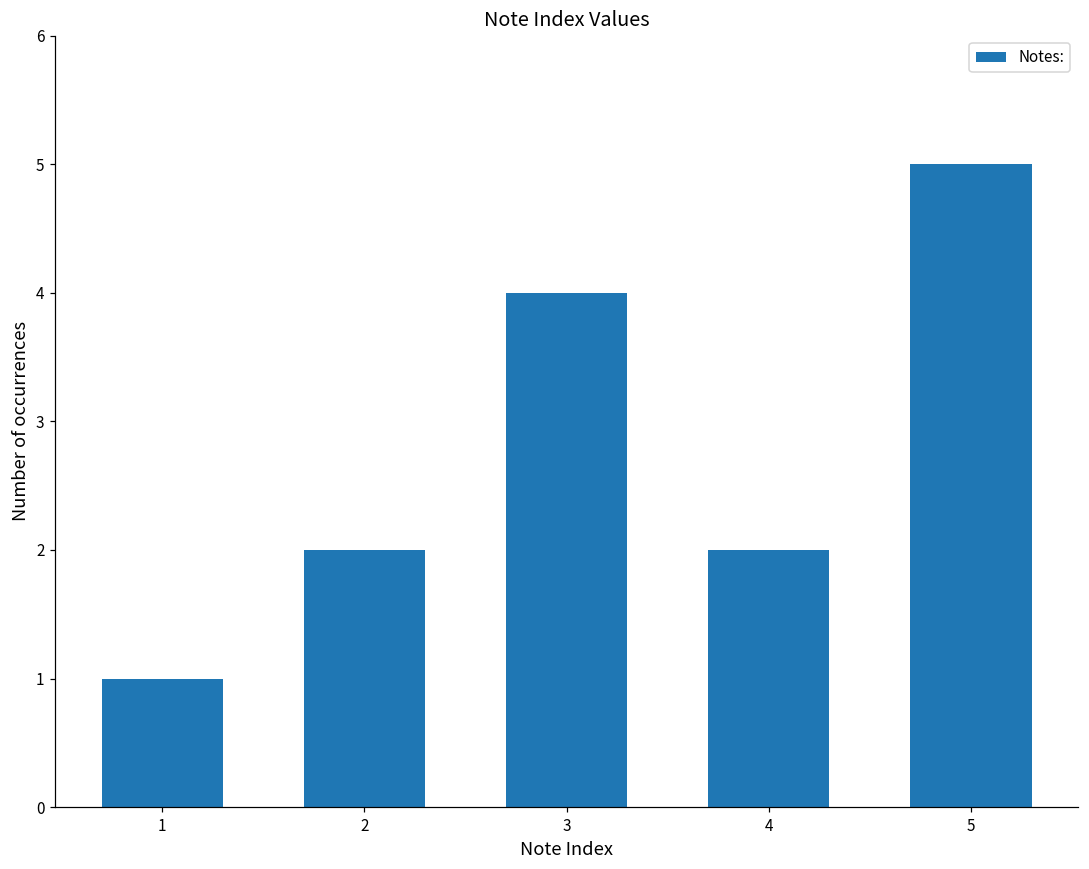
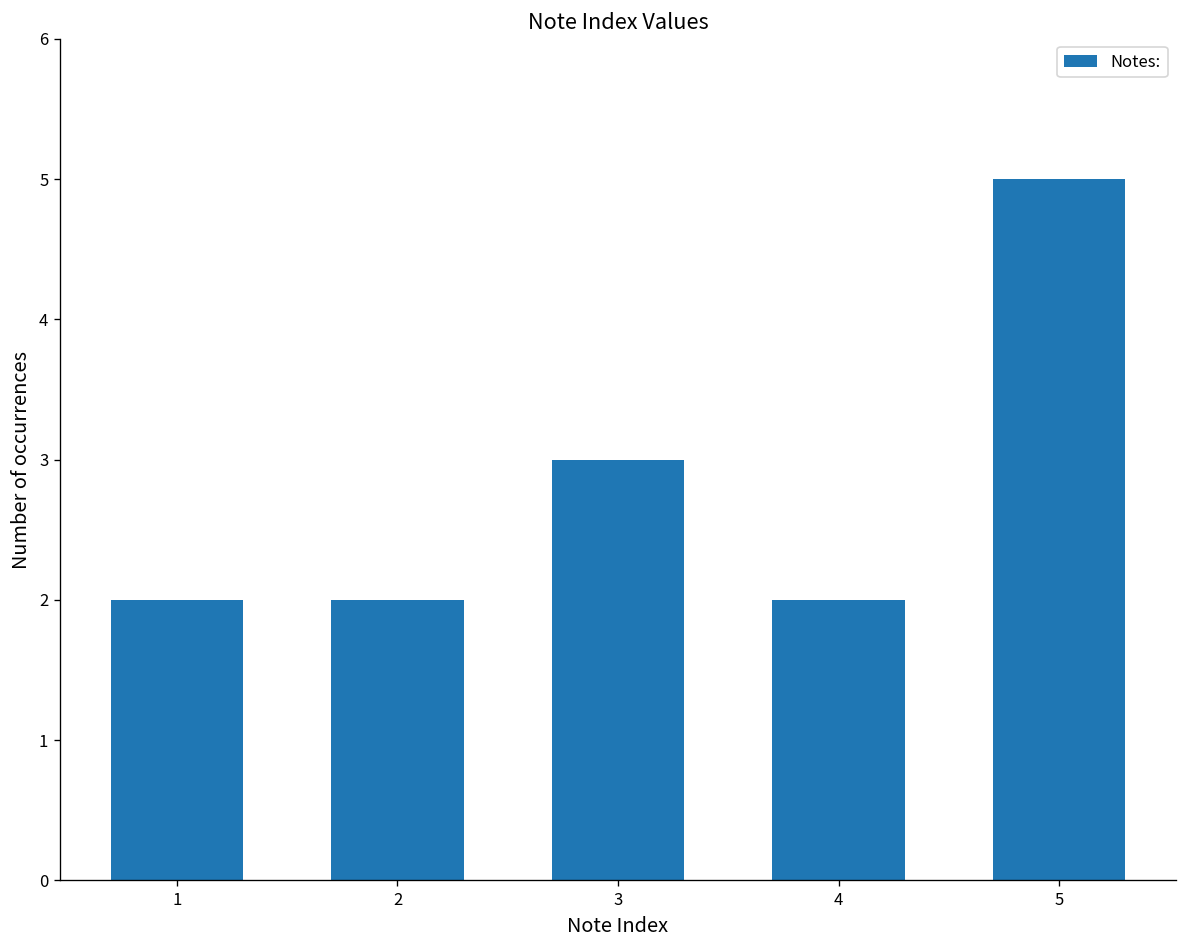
1: 1 -> 2
3: 4 -> 3
